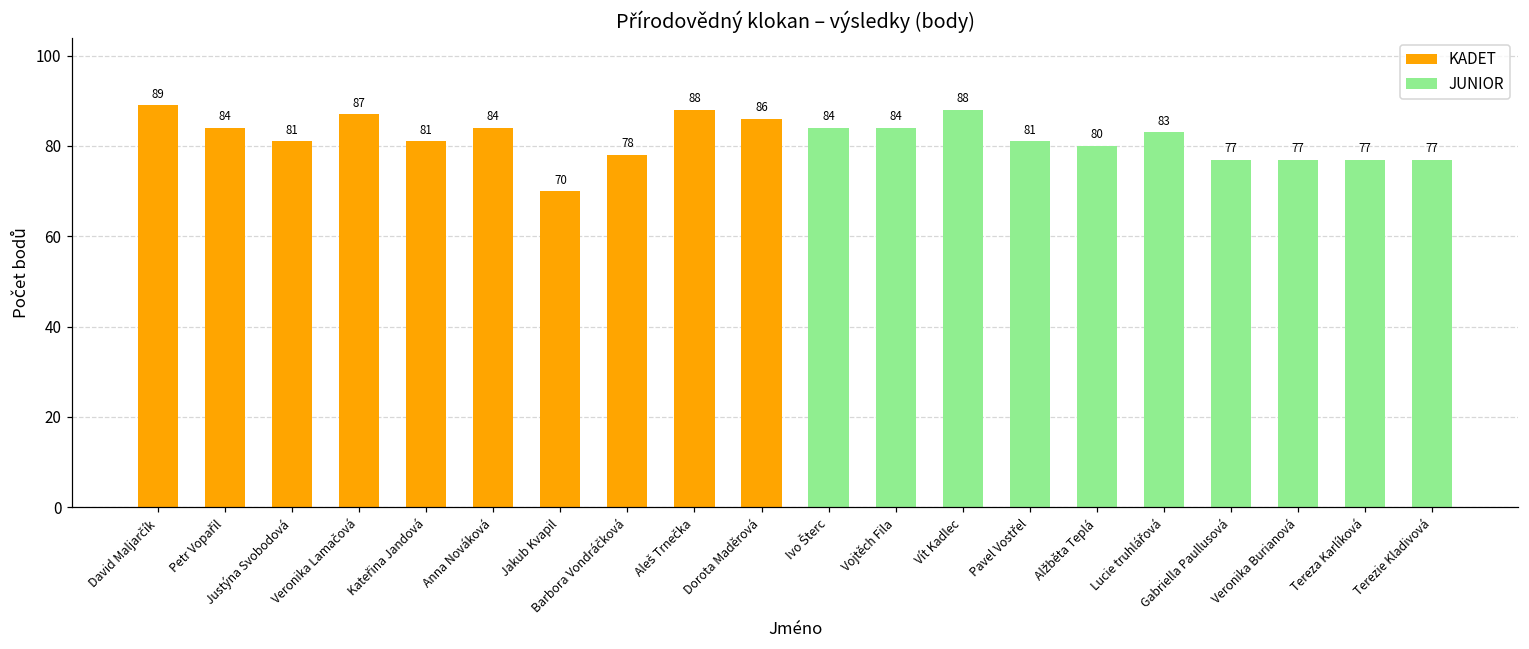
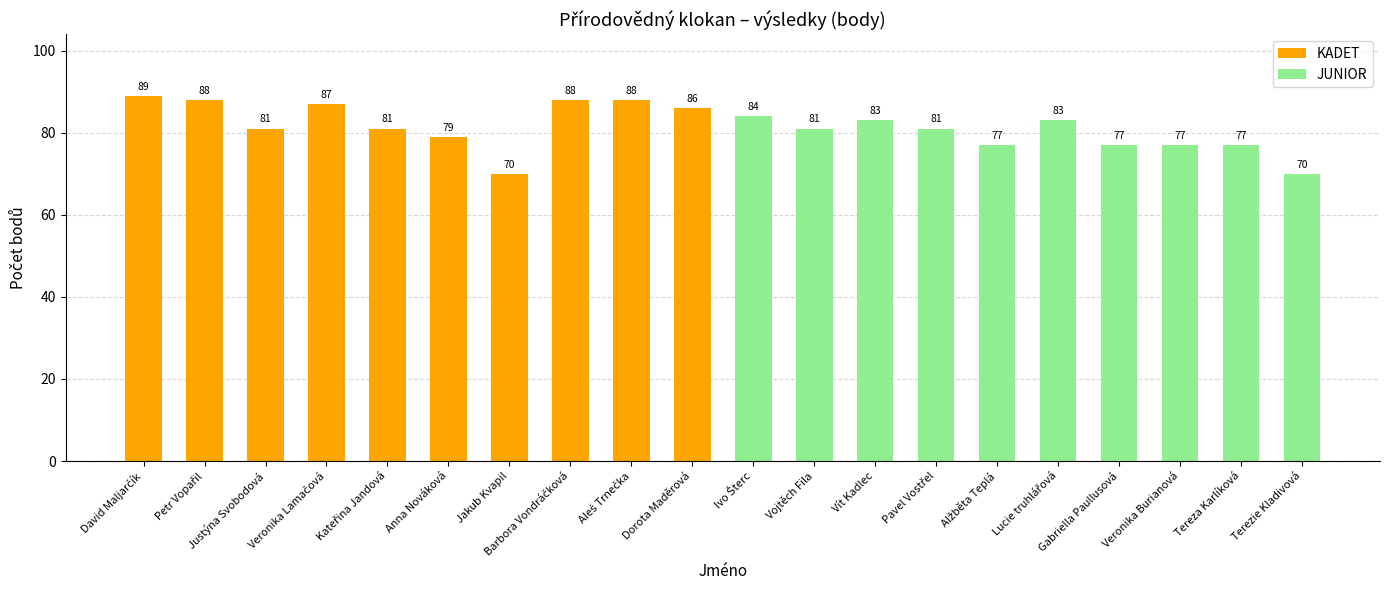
KADET, Petr Vopařil: 84 -> 88
KADET, Anna Nováková: 84 -> 79
KADET, Barbora Vondráčková: 78 -> 88
JUNIOR, Vojtěch Fila: 84 -> 81
JUNIOR, Vít Kadlec: 88 -> 83
JUNIOR, Alžběta Teplá: 80 -> 77
JUNIOR, Terezie Kladivová: 77 -> 70
